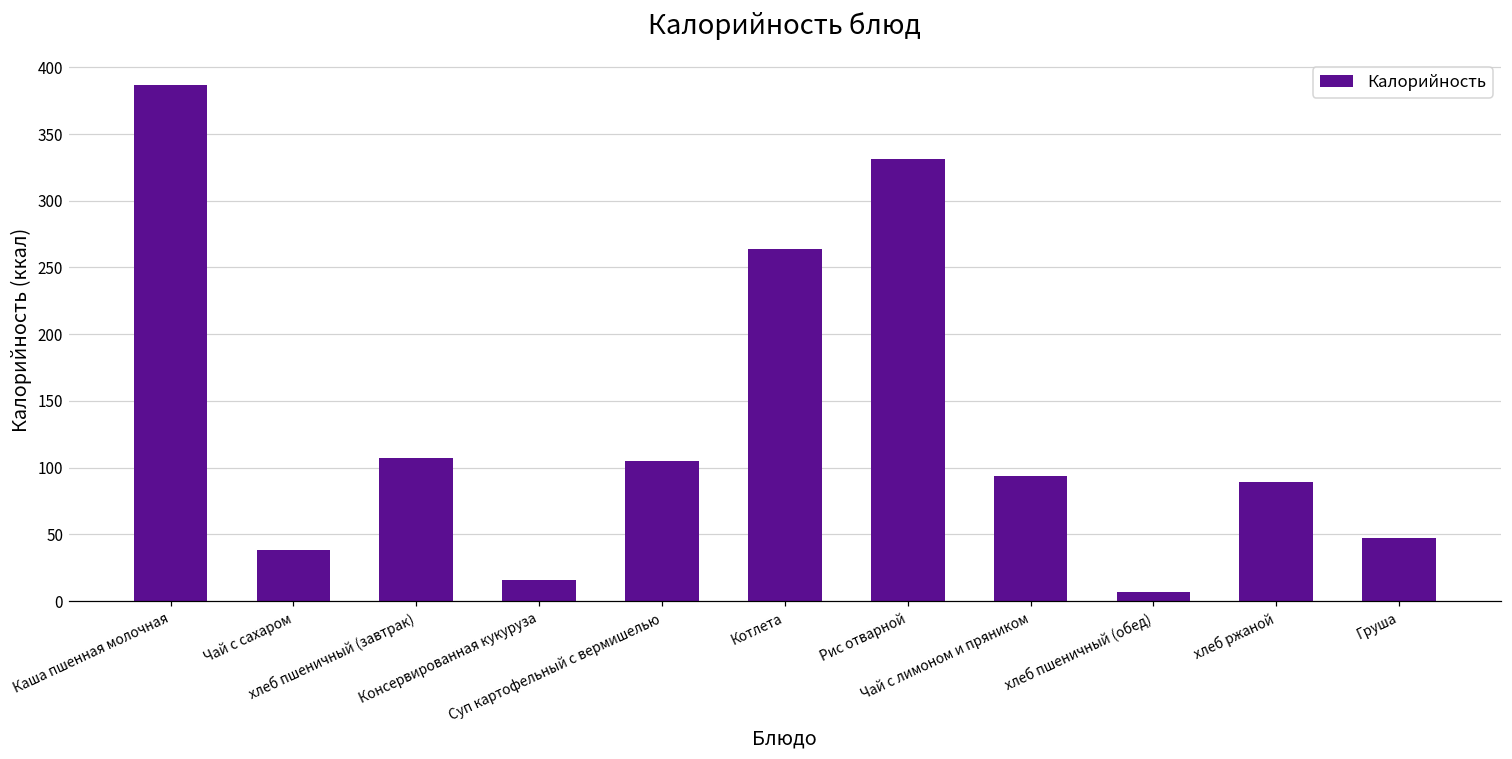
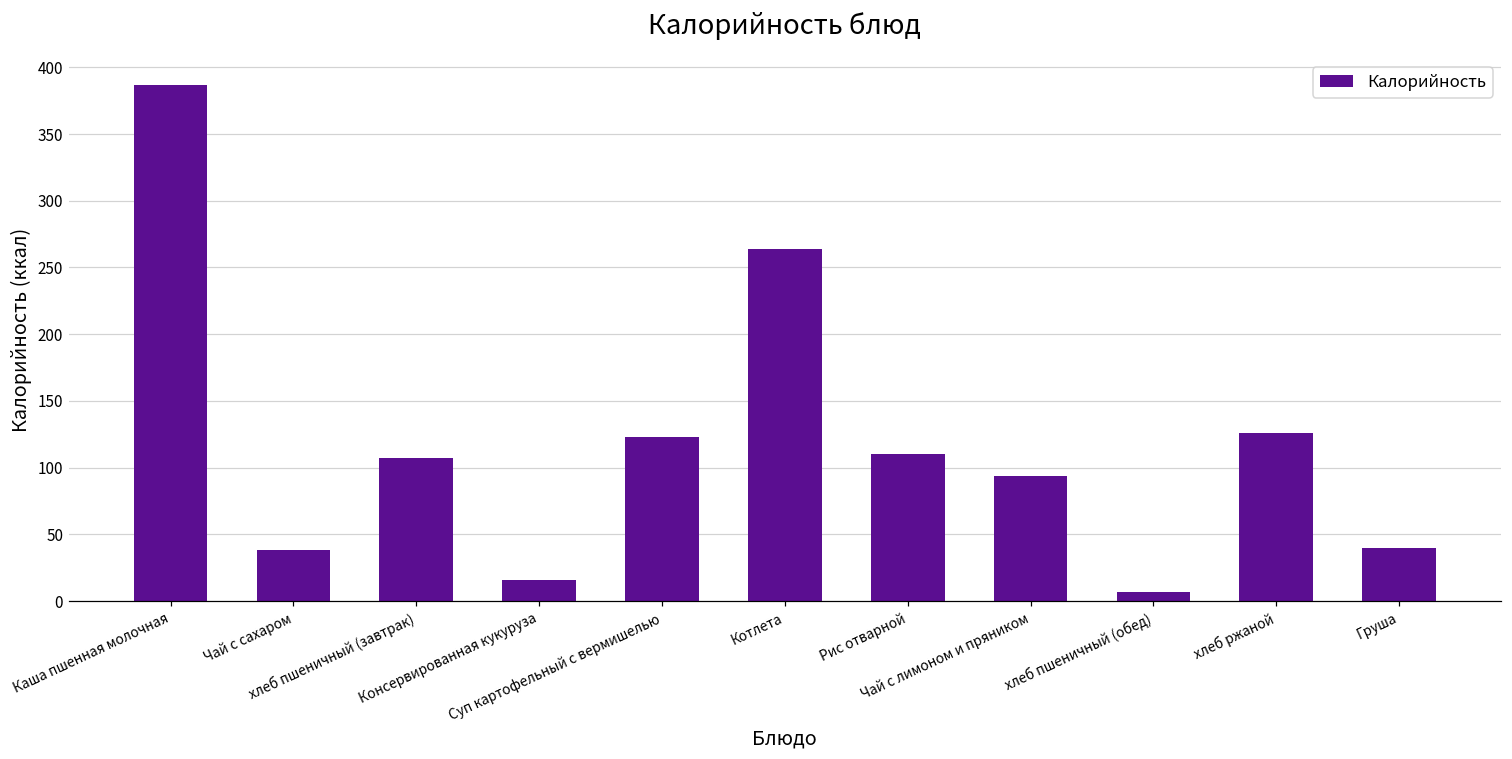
Суп картофельный с вермишелью: 105 -> 123
Рис отварной: 331 -> 110
хлеб ржаной: 89 -> 126
Груша: 47 -> 40
